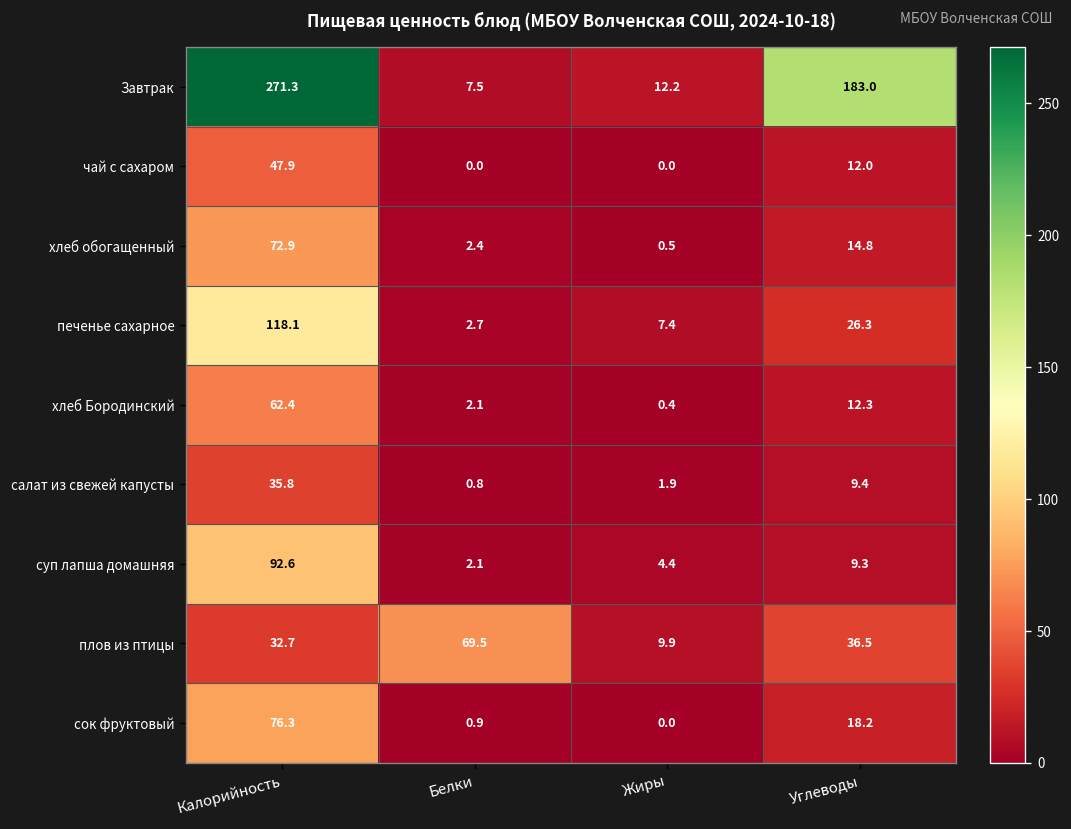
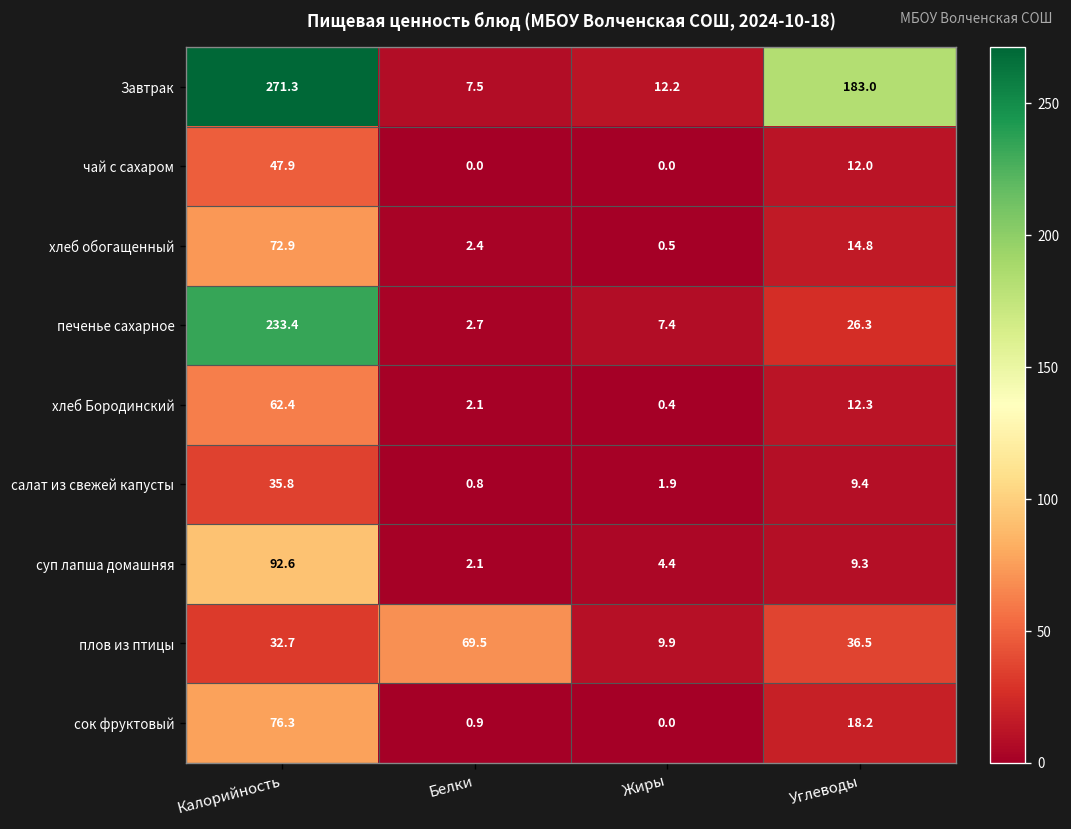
печенье сахарное, Калорийность: 118.1 -> 233.4
